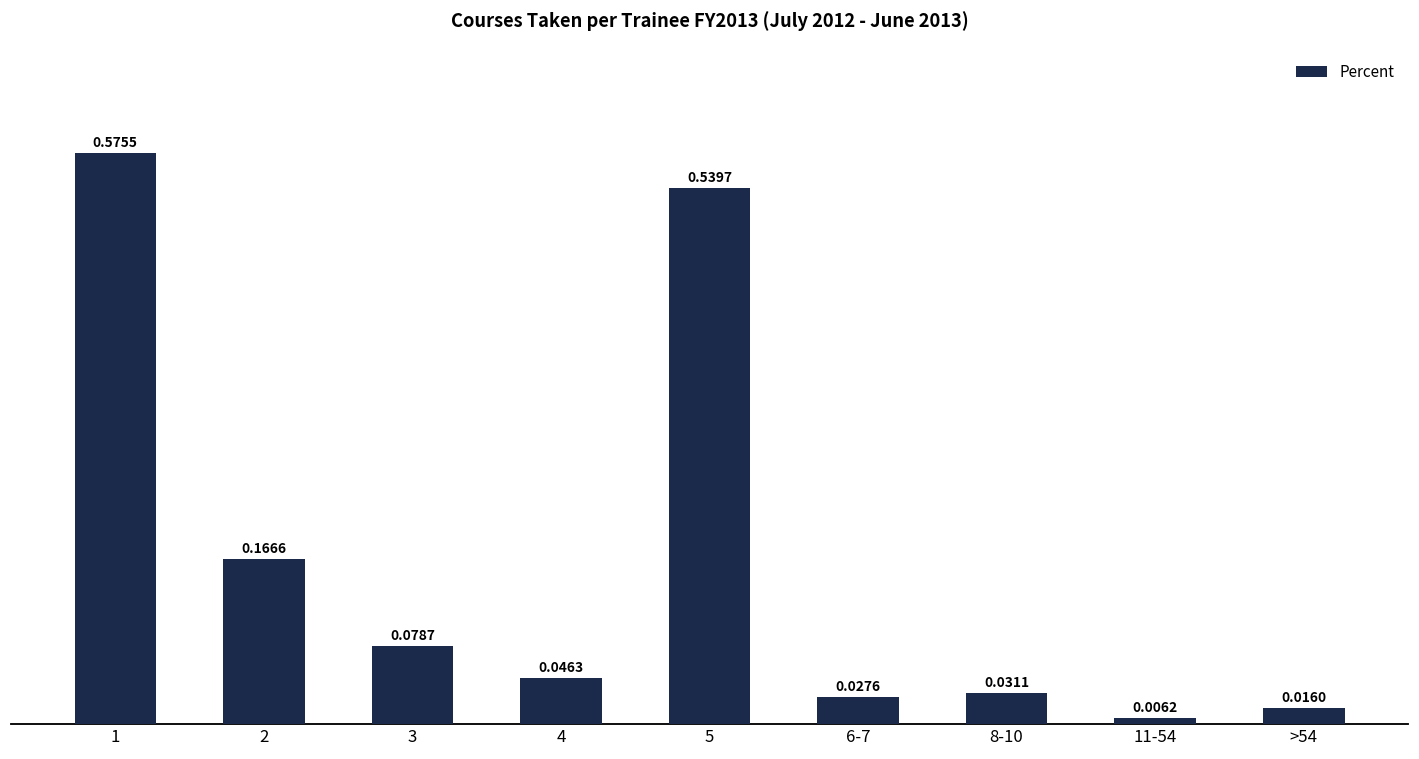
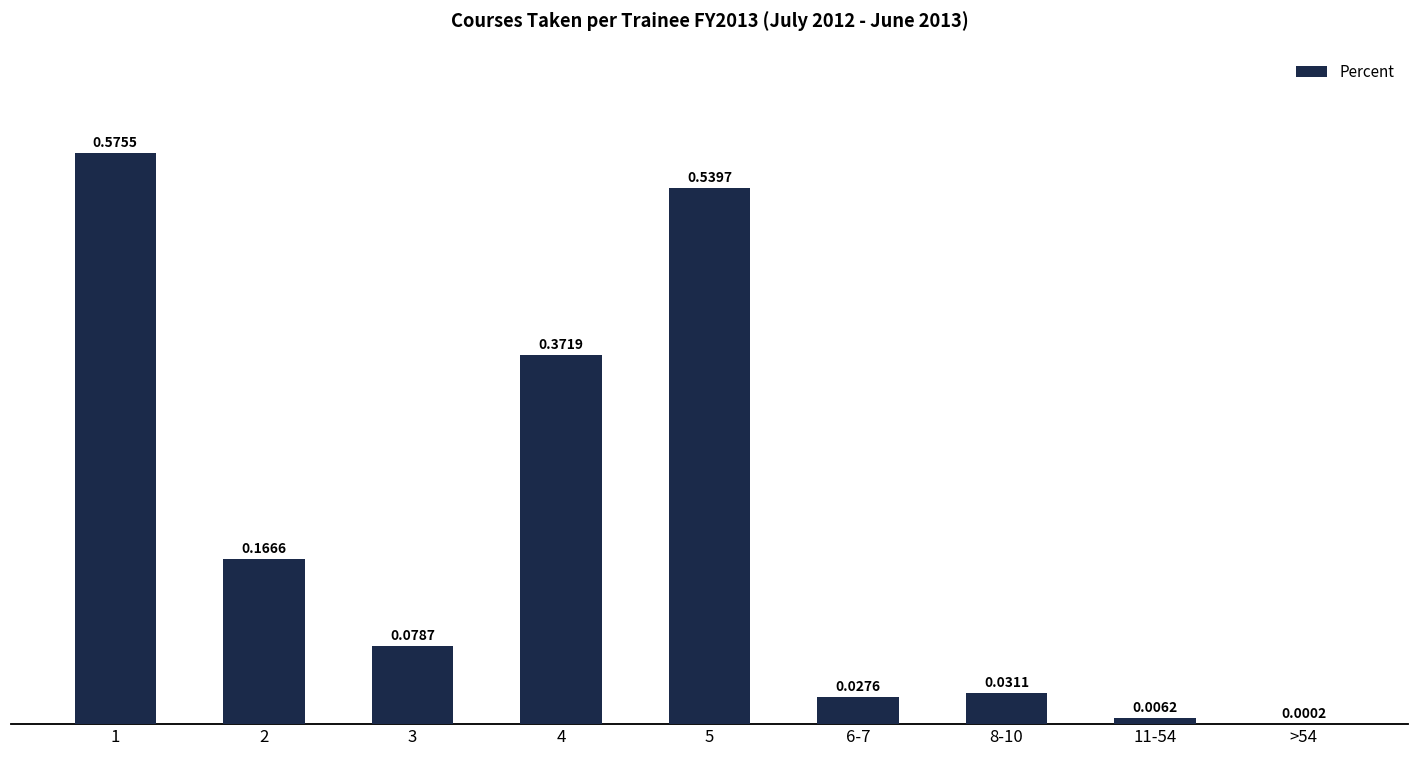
4: 0.0463 -> 0.3719
>54: 0.0160 -> 0.0002
